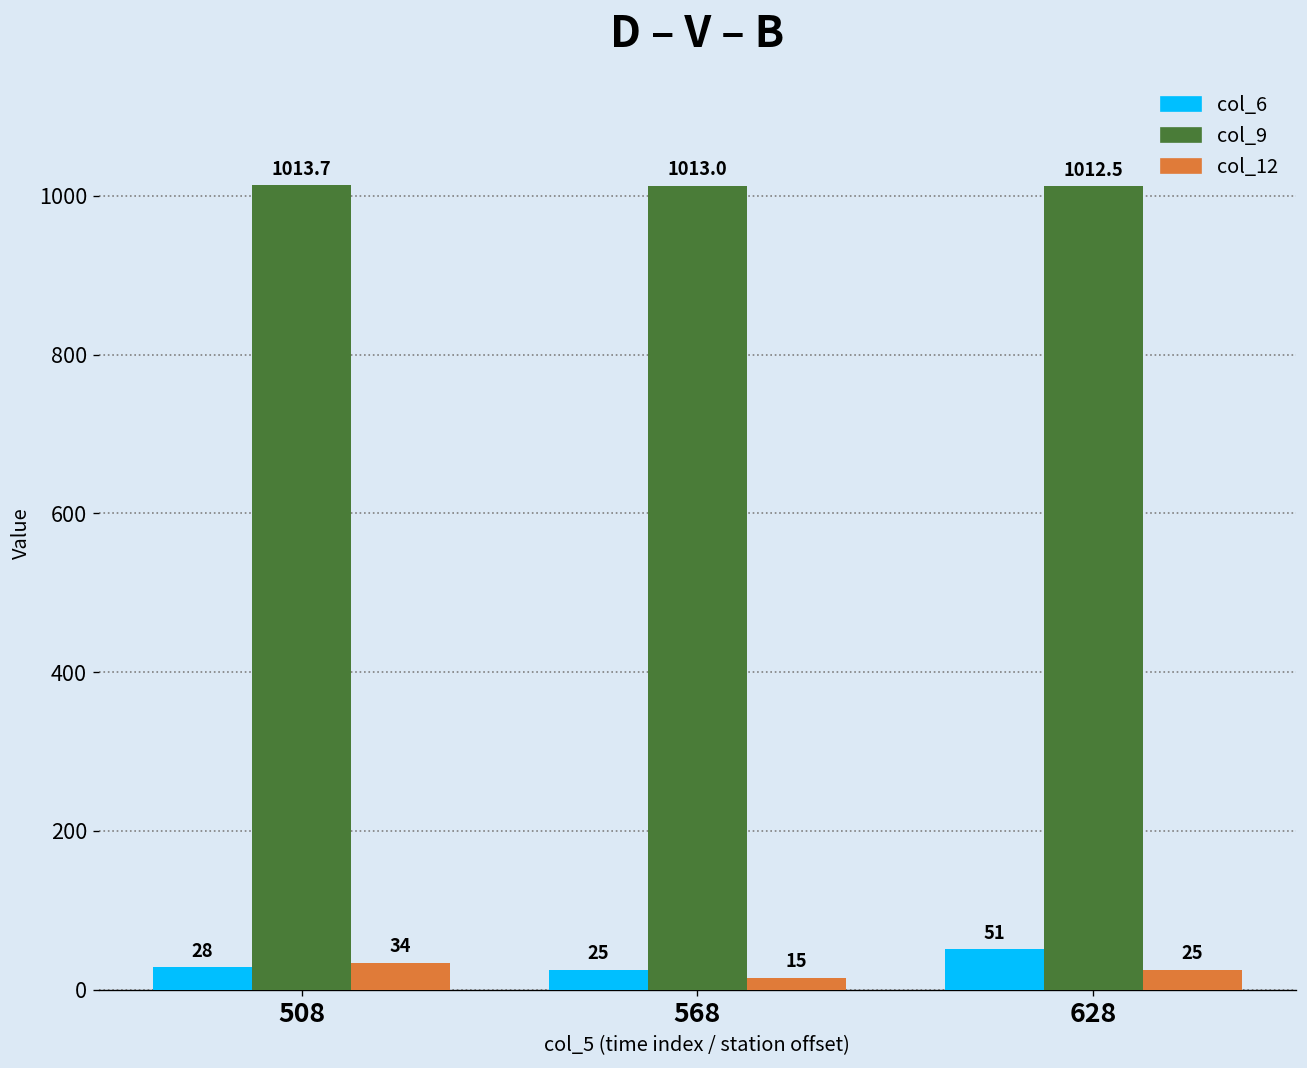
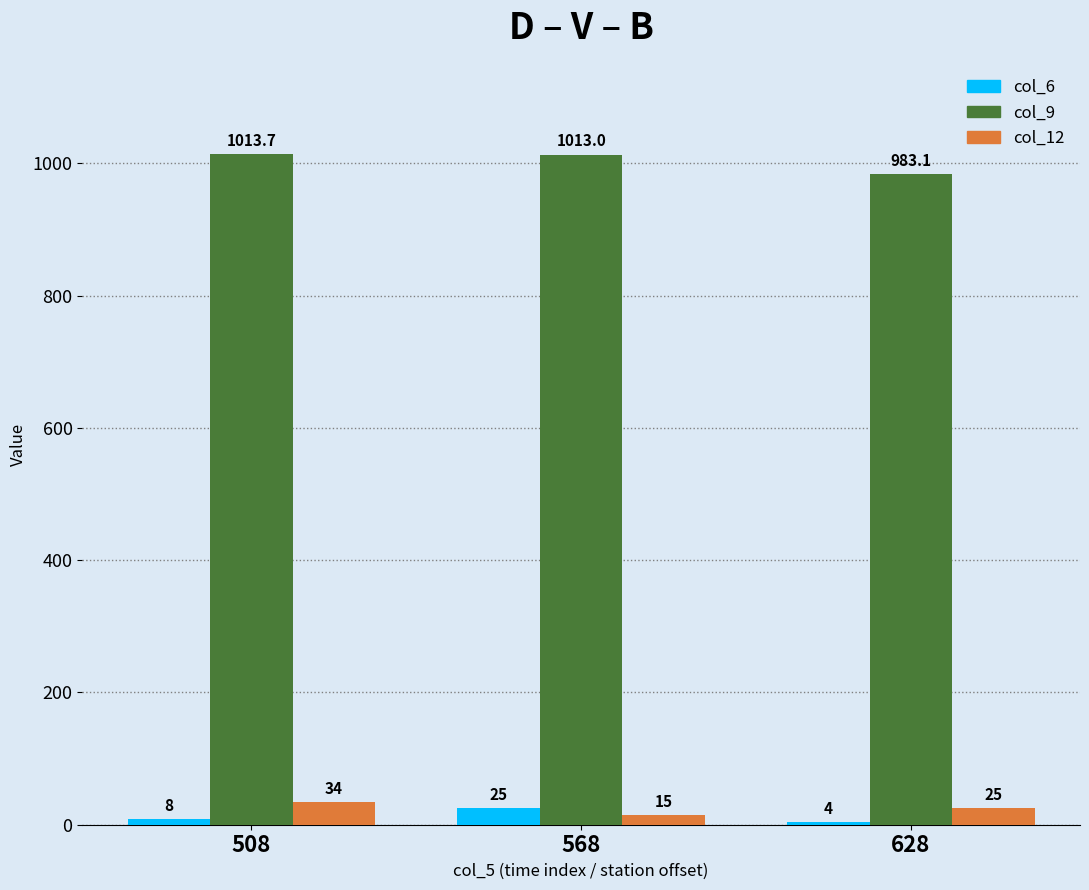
col_6, 508: 28 -> 8
col_6, 628: 51 -> 4
col_9, 628: 1012.5 -> 983.1
